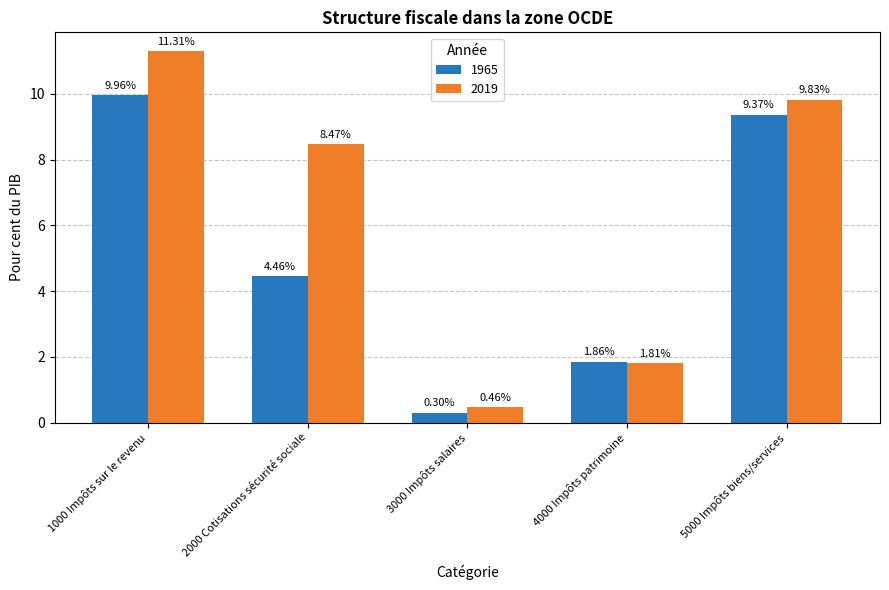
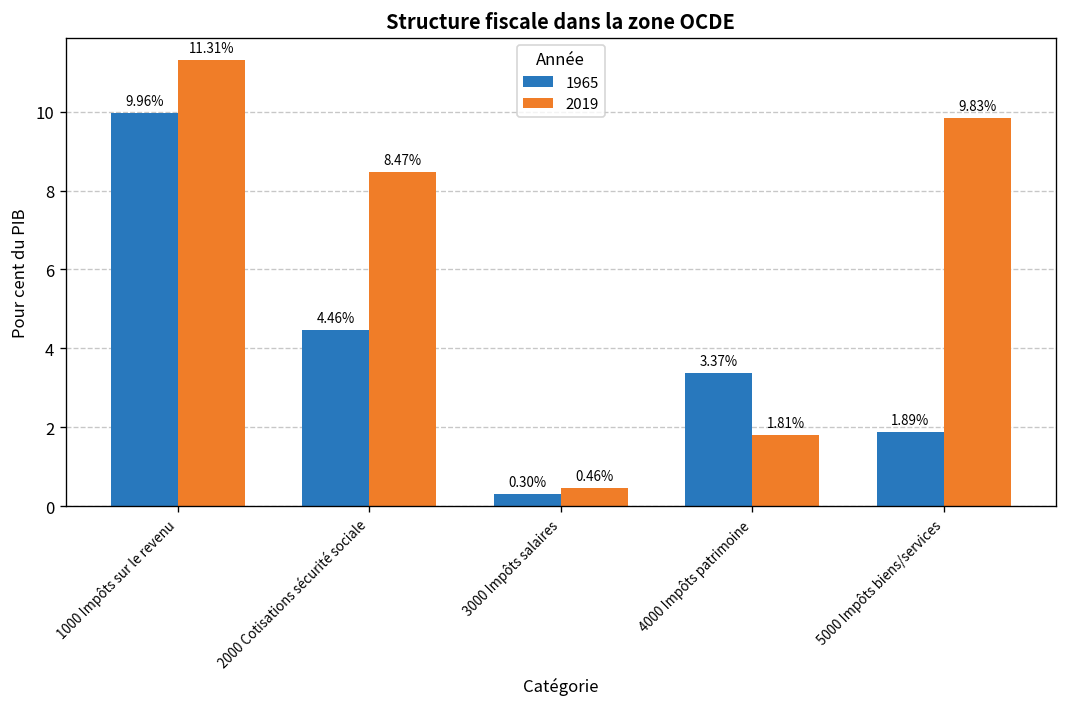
1965, 4000 Impôts patrimoine: 1.86% -> 3.37%
1965, 5000 Impôts biens/services: 9.37% -> 1.89%
